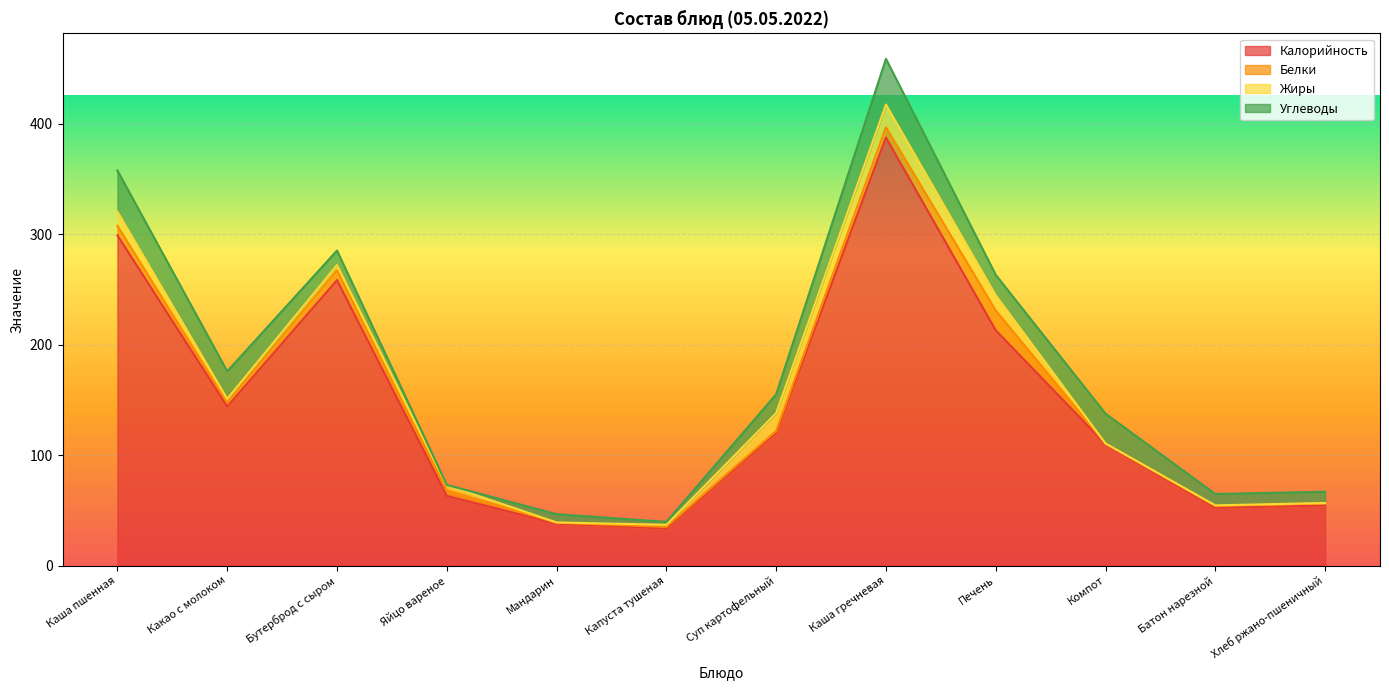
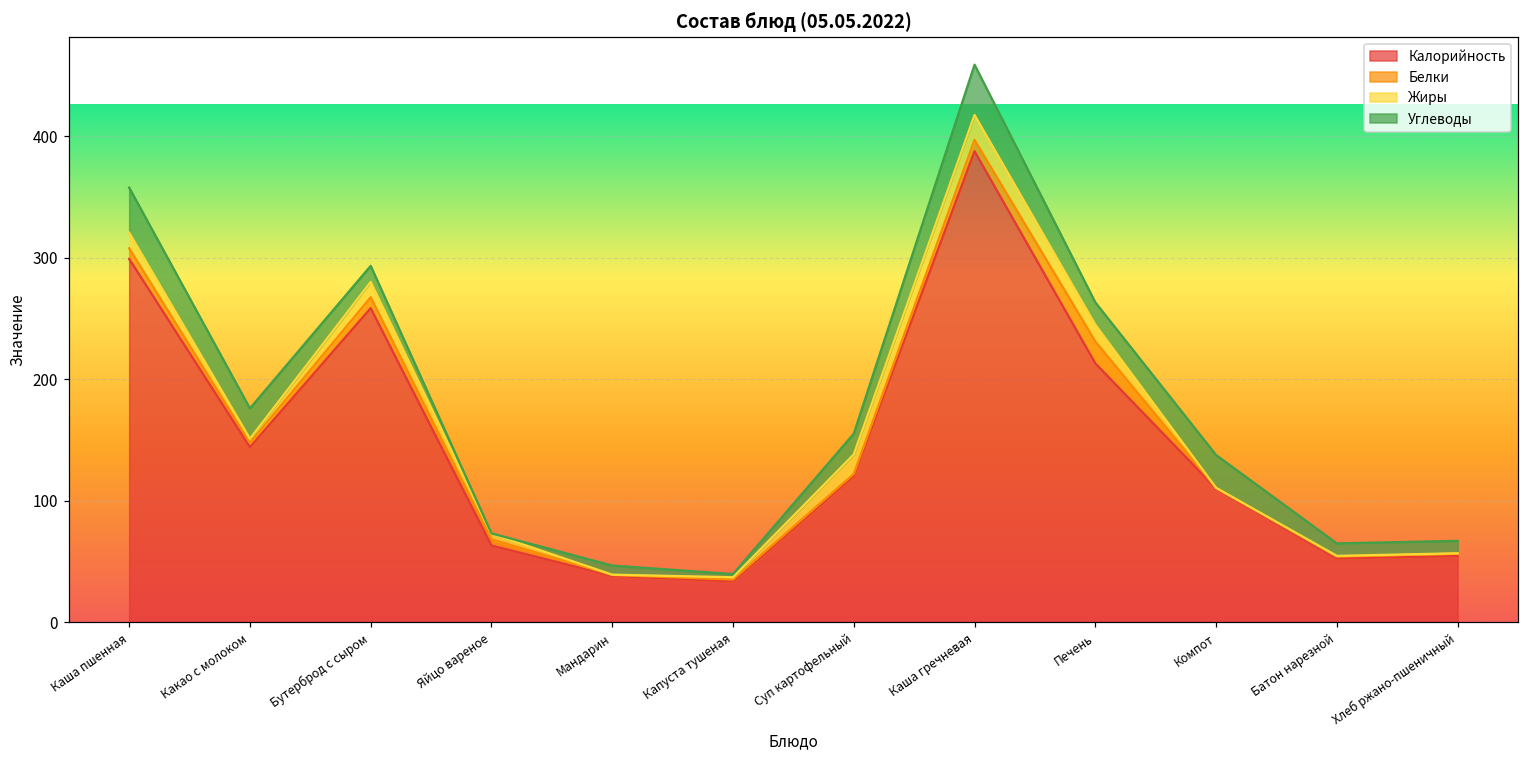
Жиры, Бутерброд с сыром: 5 -> 13
